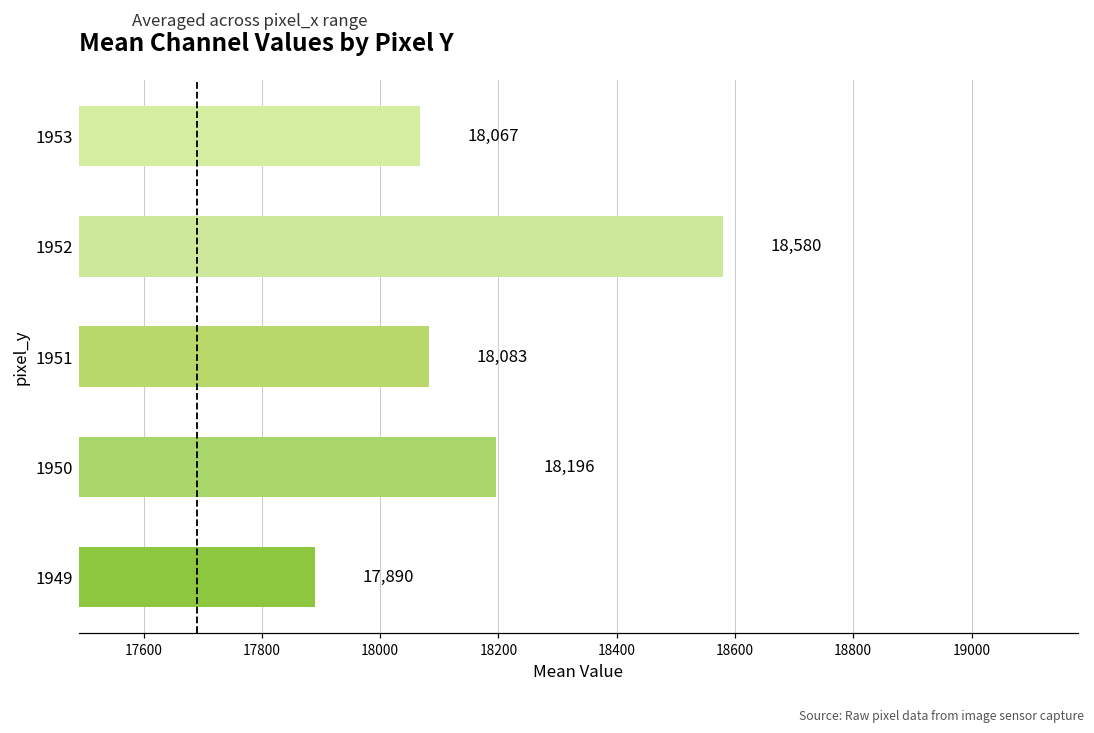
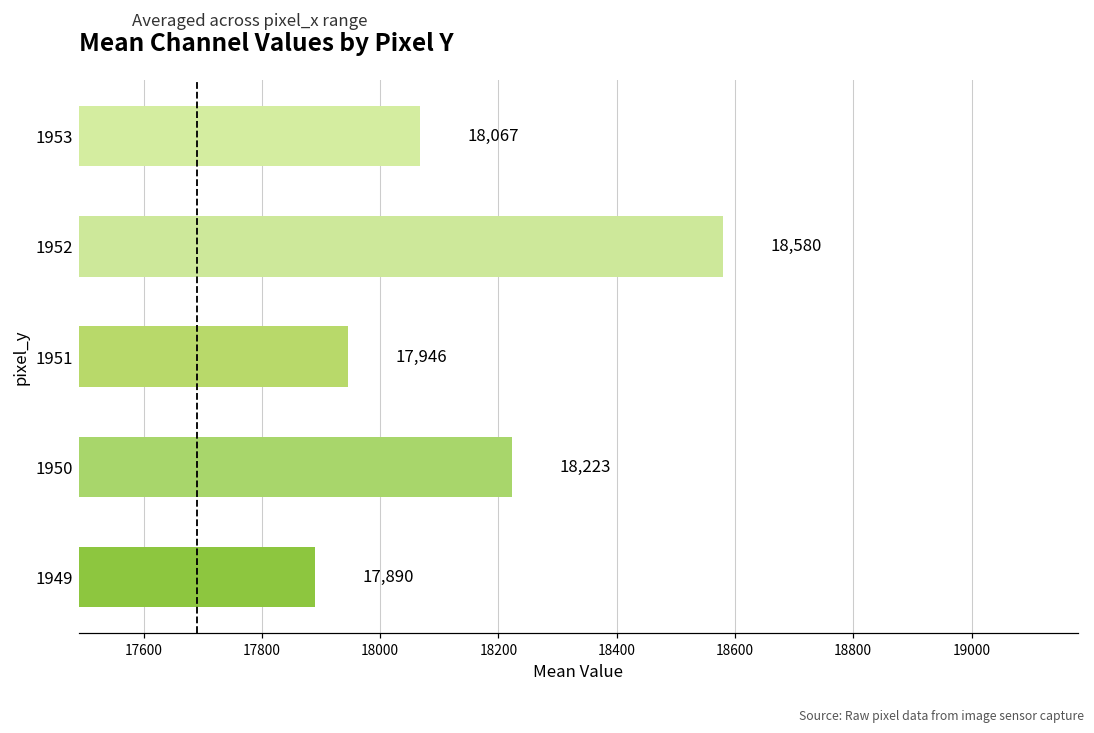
1951: 18,083 -> 17,946
1950: 18,196 -> 18,223
